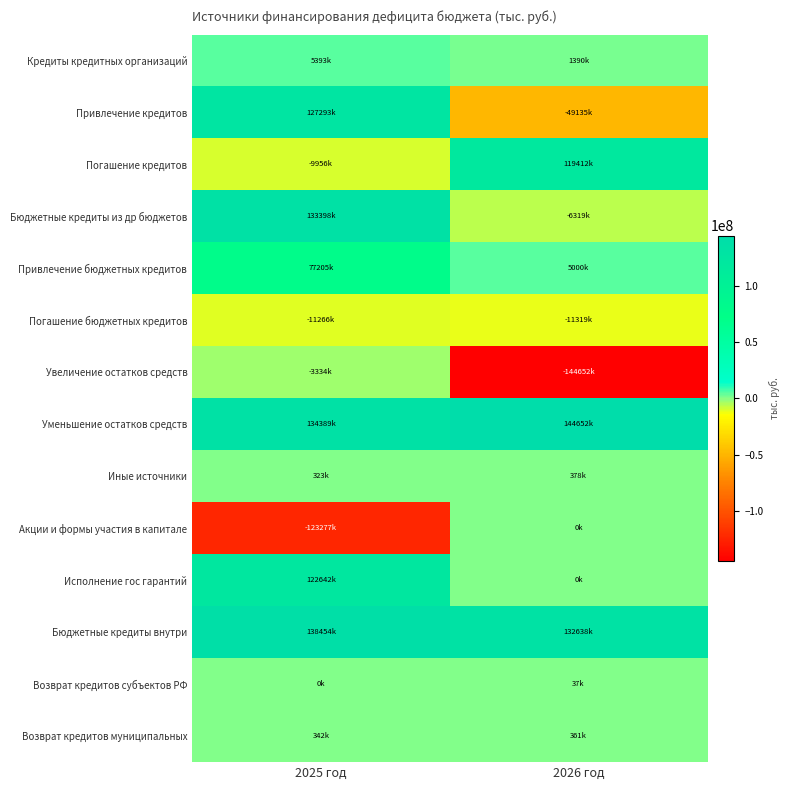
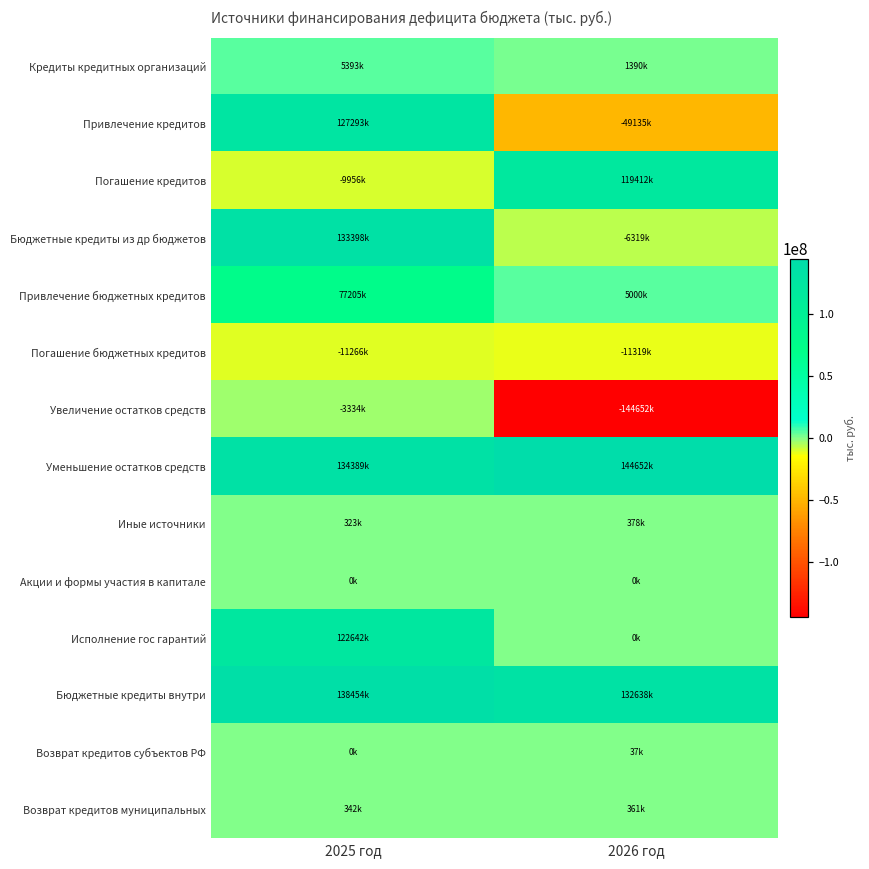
Акции и формы участия в капитале, 2025 год: -123277k -> 0k
